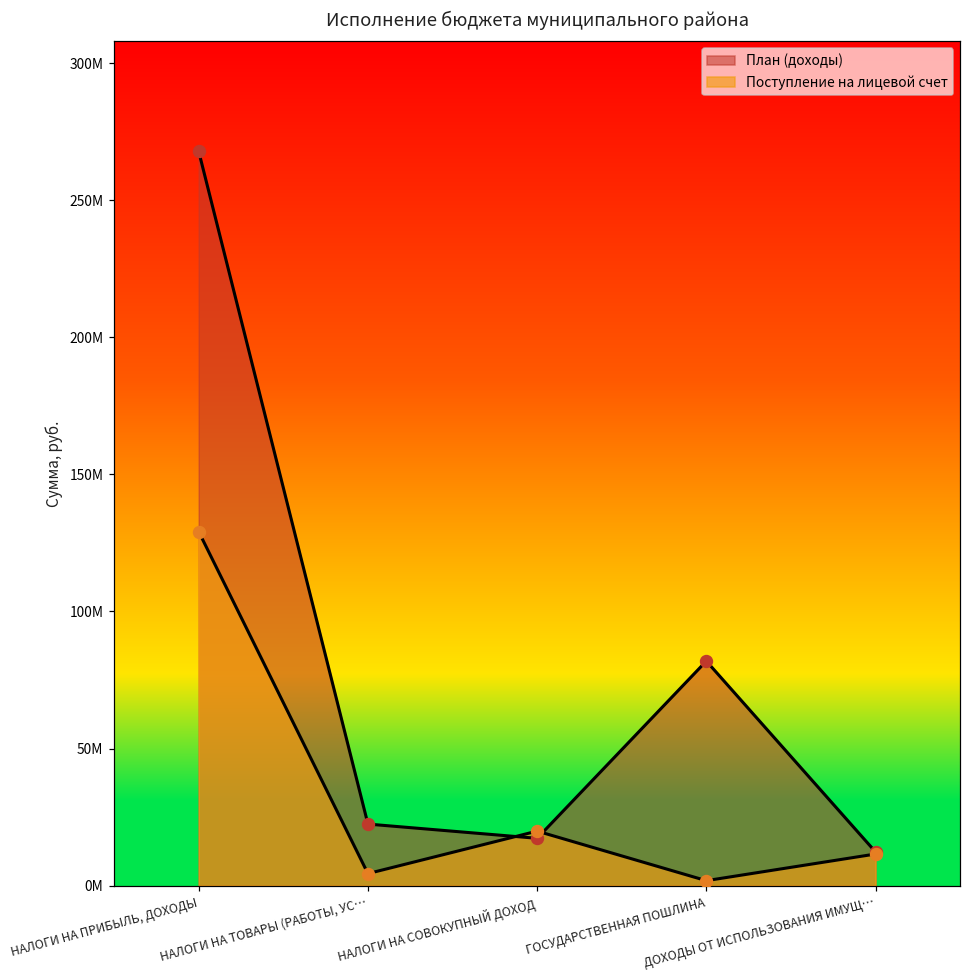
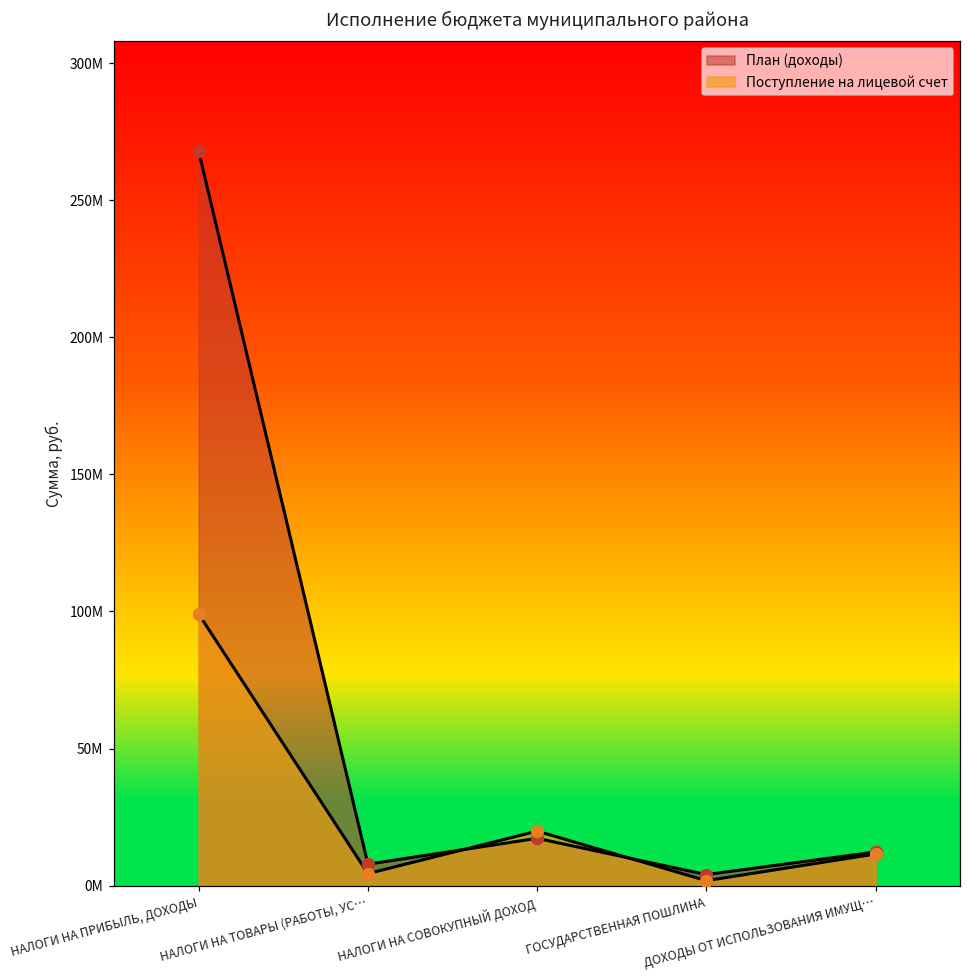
Поступление на лицевой счет, НАЛОГИ НА ПРИБЫЛЬ, ДОХОДЫ: 129000000 -> 99000000
План (доходы), НАЛОГИ НА ТОВАРЫ (РАБОТЫ, УС…: 22000000 -> 8000000
План (доходы), ГОСУДАРСТВЕННАЯ ПОШЛИНА: 82000000 -> 4000000
